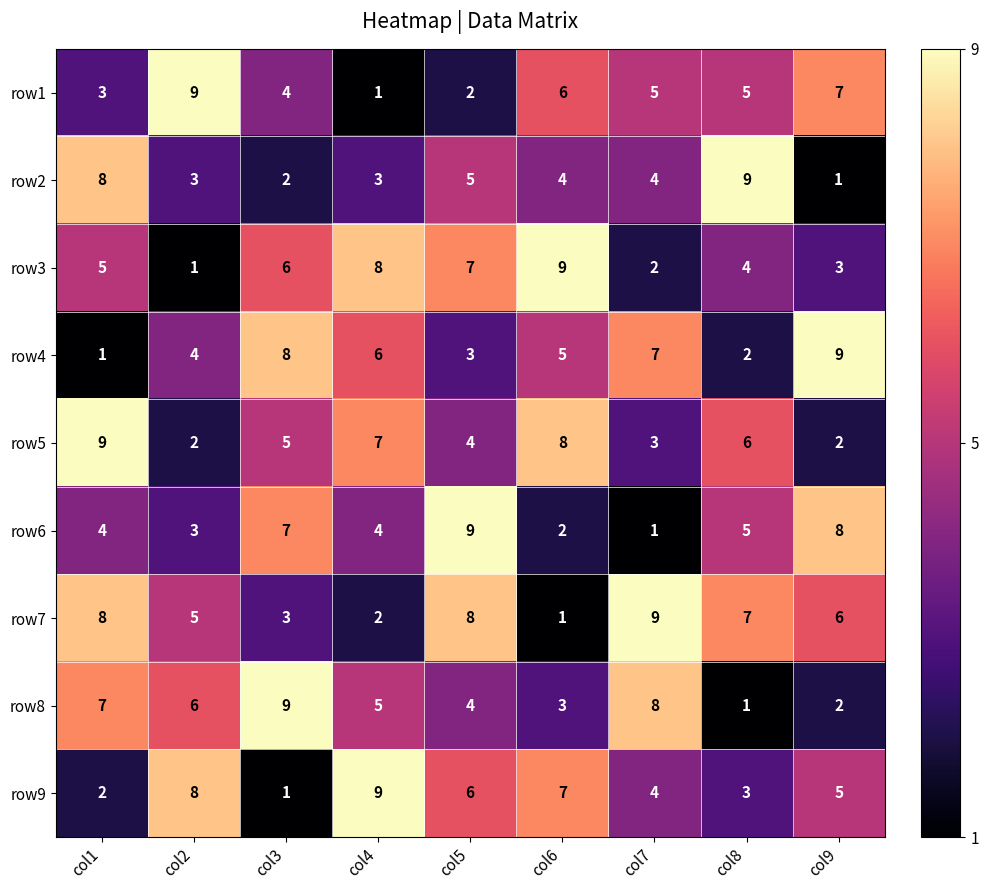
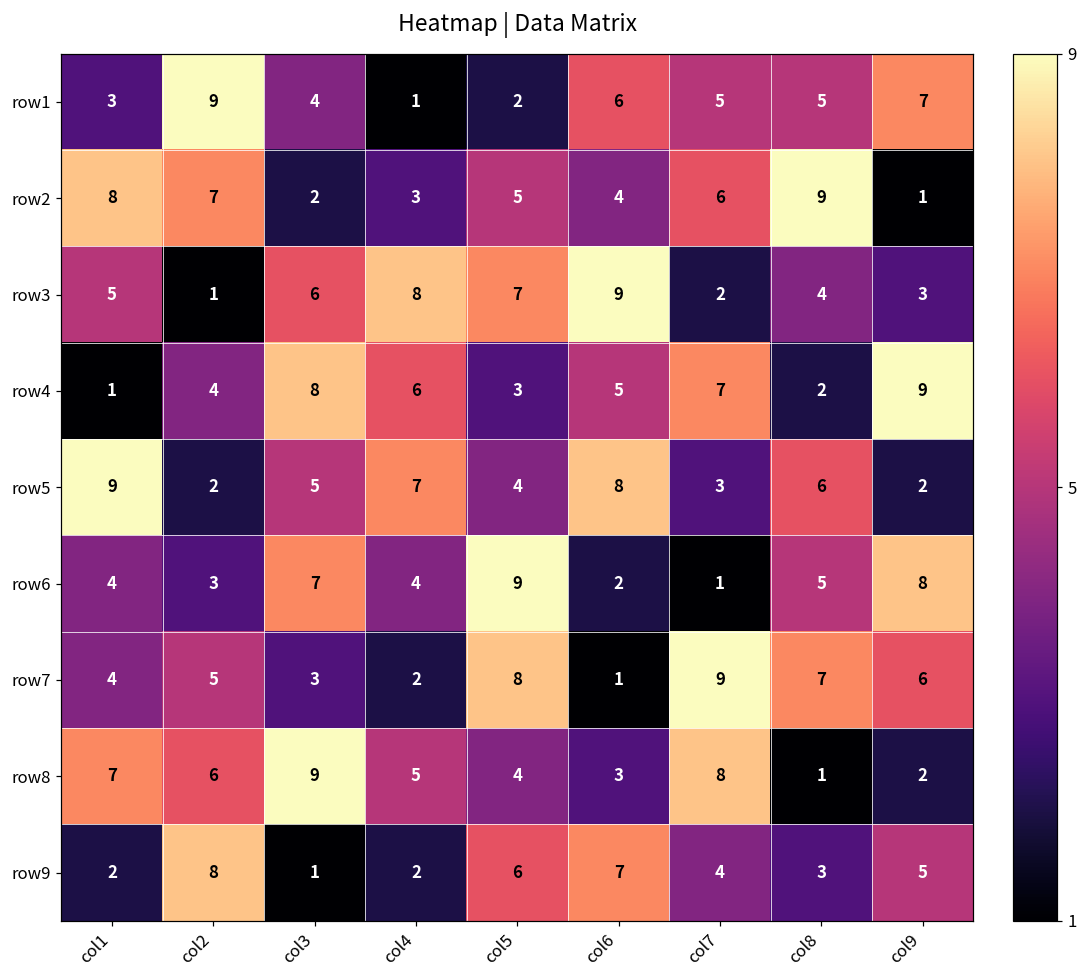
row2, col2: 3 -> 7
row2, col7: 4 -> 6
row7, col1: 8 -> 4
row9, col4: 9 -> 2
